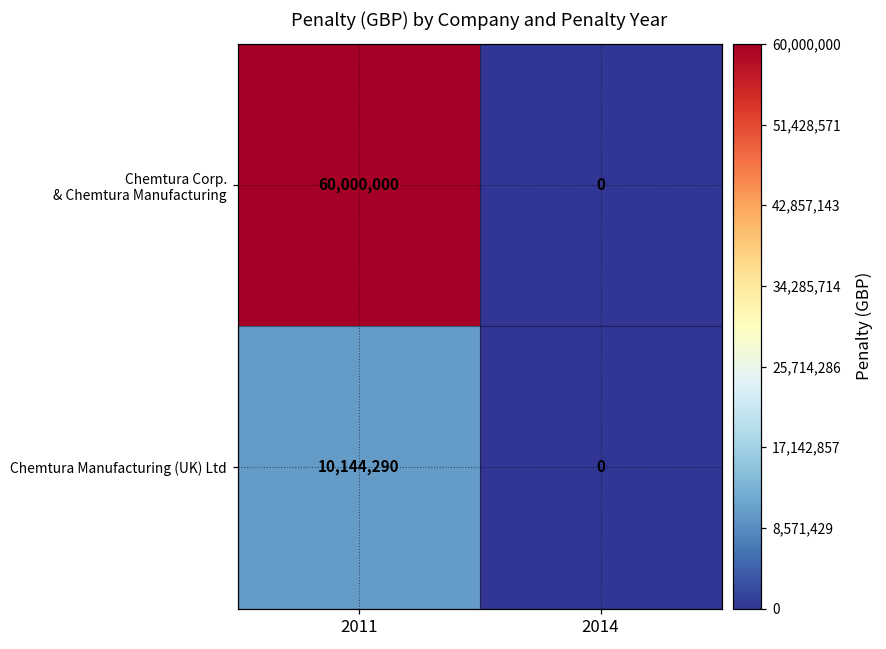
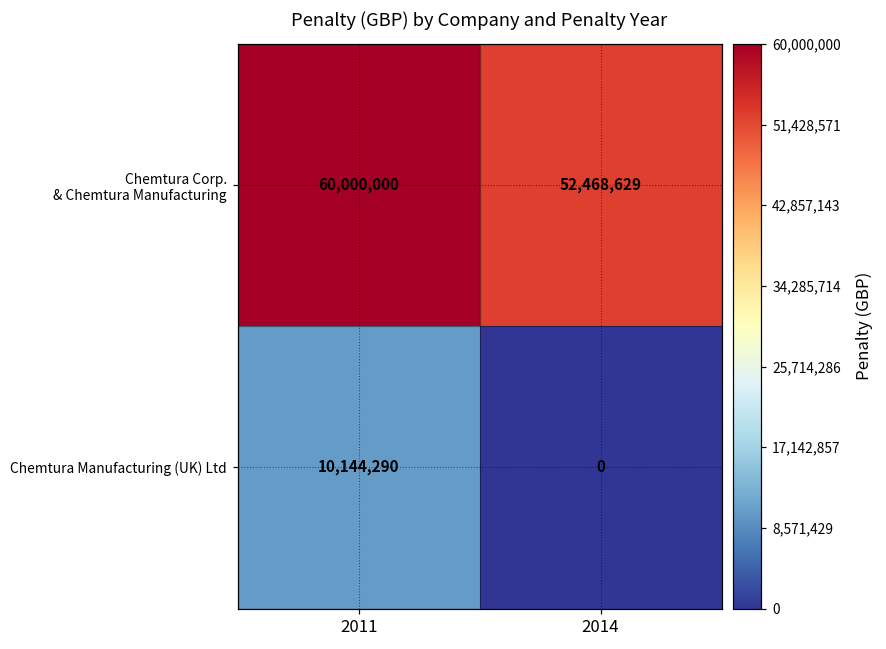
Chemtura Corp. & Chemtura Manufacturing, 2014: 0 -> 52,468,629
